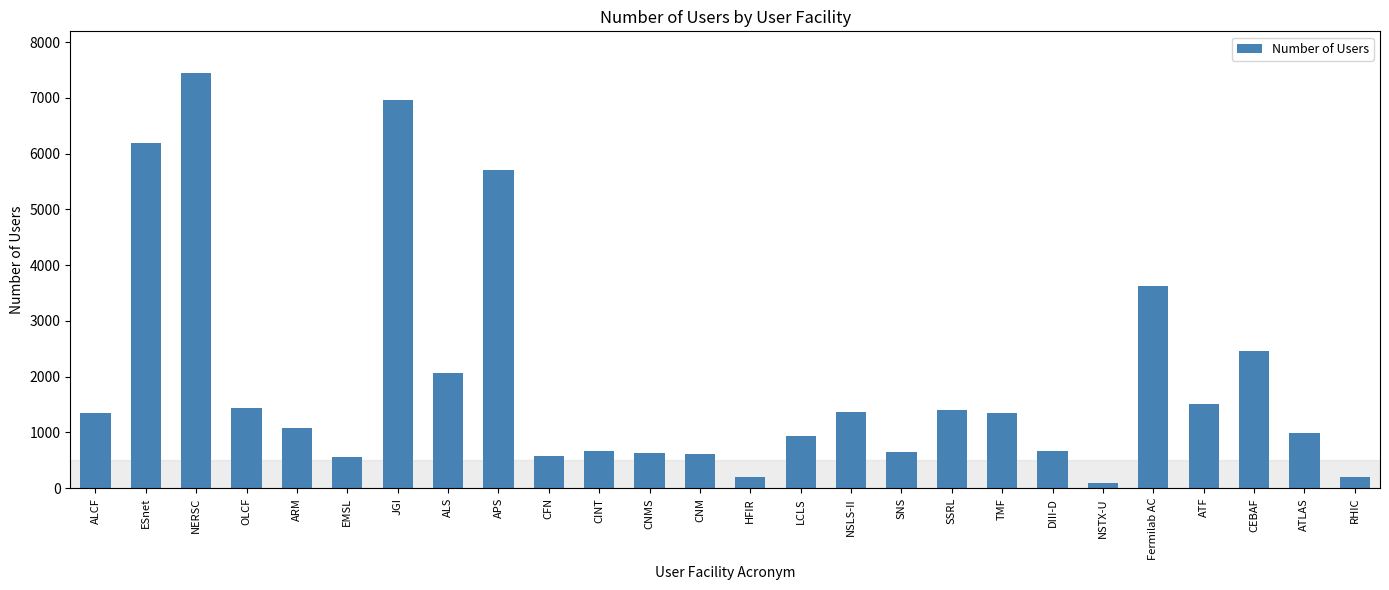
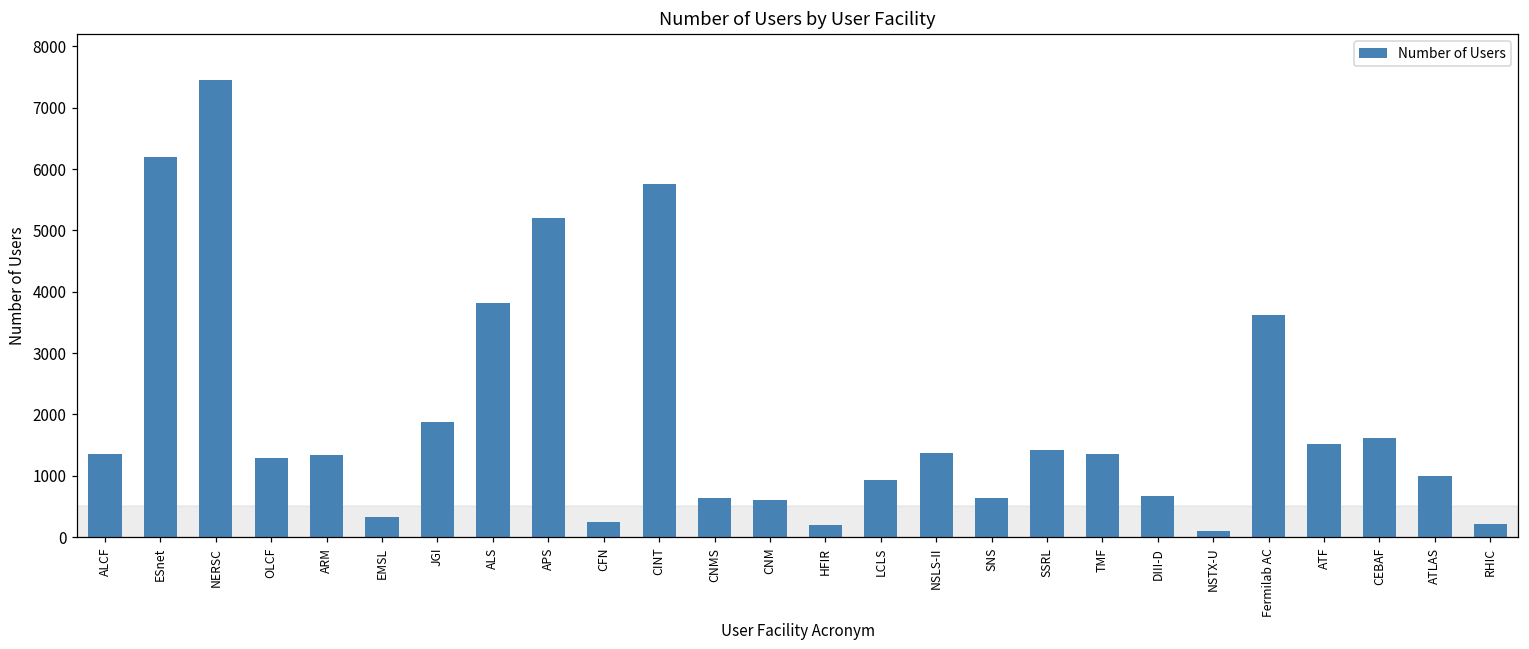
OLCF: 1400 -> 1300
ARM: 1100 -> 1300
EMSL: 600 -> 300
JGI: 7000 -> 1900
ALS: 2100 -> 3800
APS: 5700 -> 5200
CFN: 600 -> 200
CINT: 700 -> 5800
CEBAF: 2500 -> 1600
